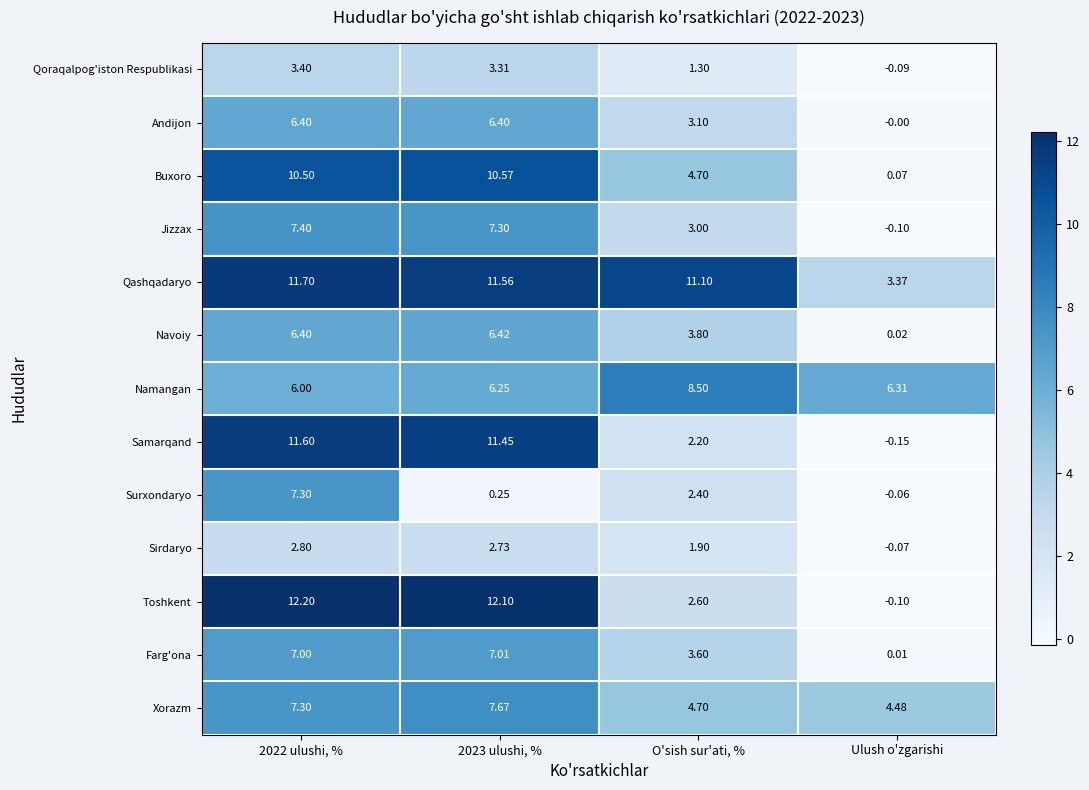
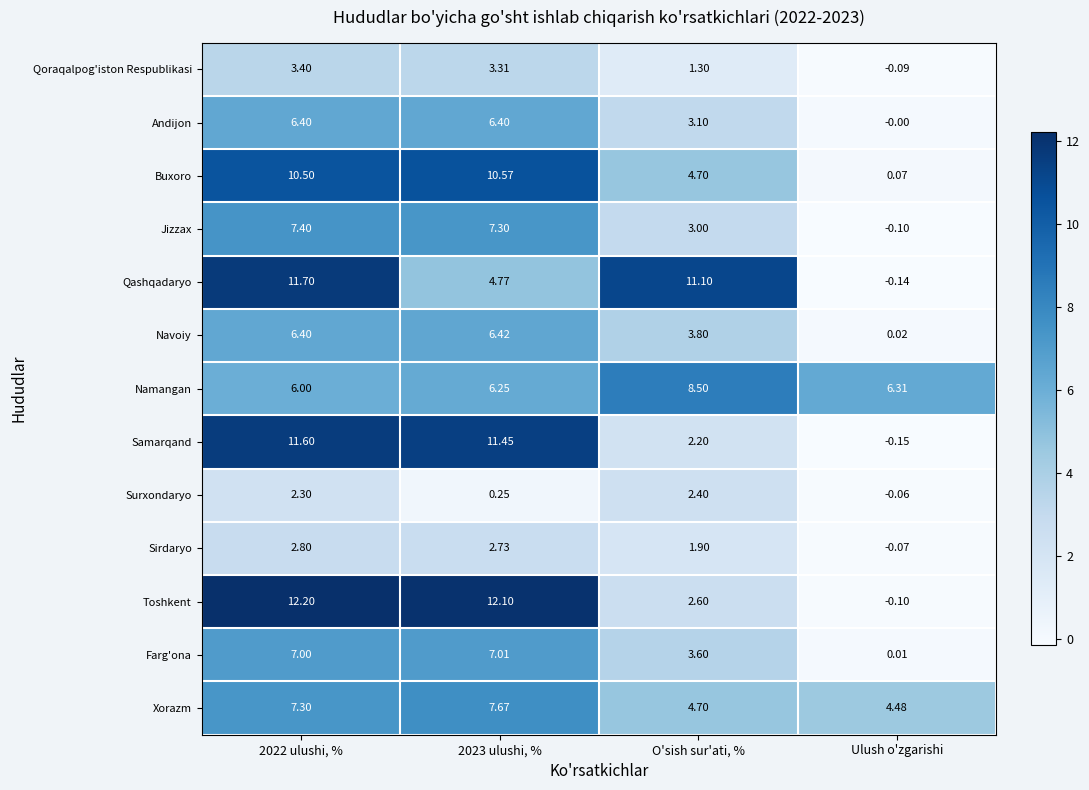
Qashqadaryo, 2023 ulushi, %: 11.56 -> 4.77
Qashqadaryo, Ulush o'zgarishi: 3.37 -> -0.14
Surxondaryo, 2022 ulushi, %: 7.30 -> 2.30
